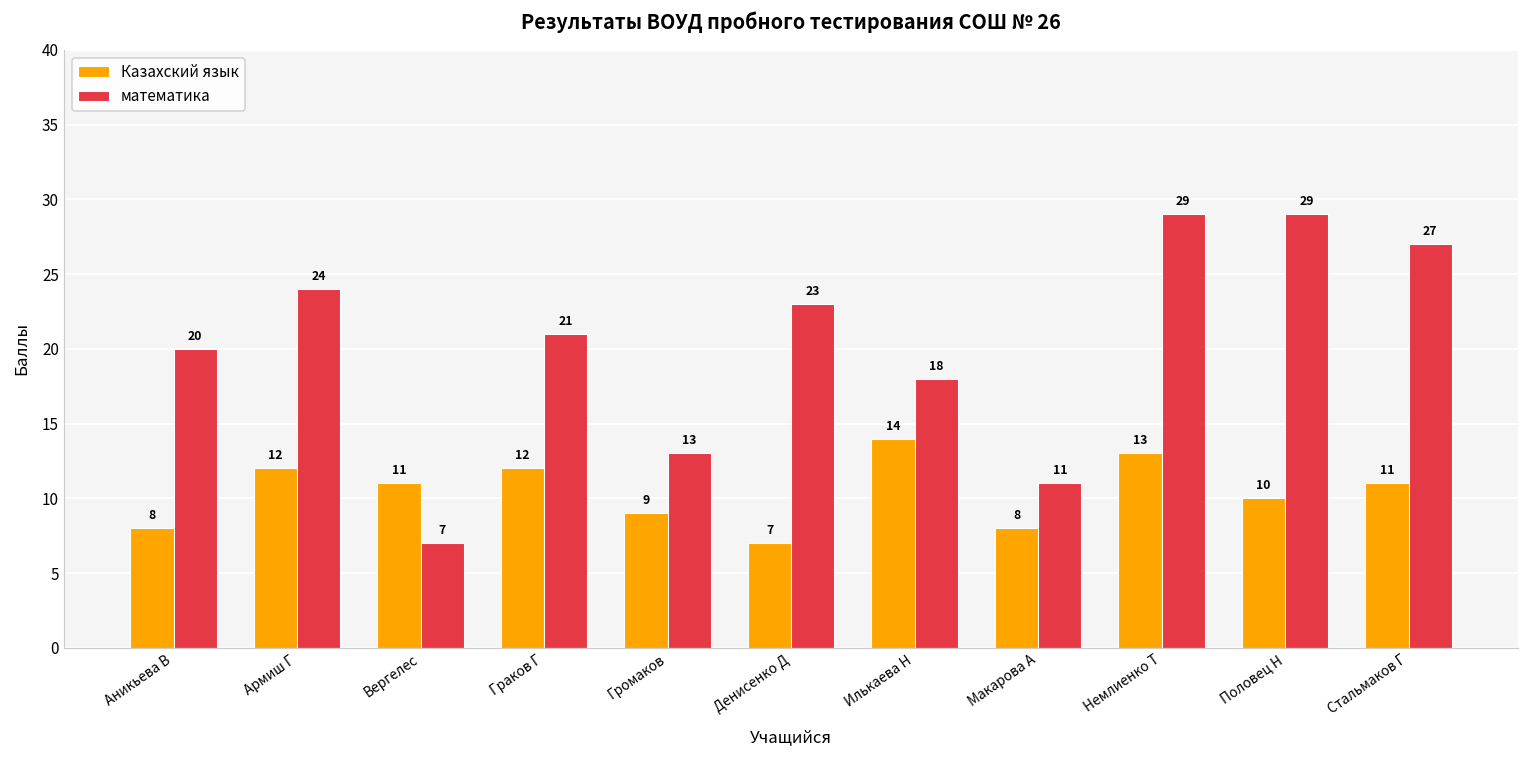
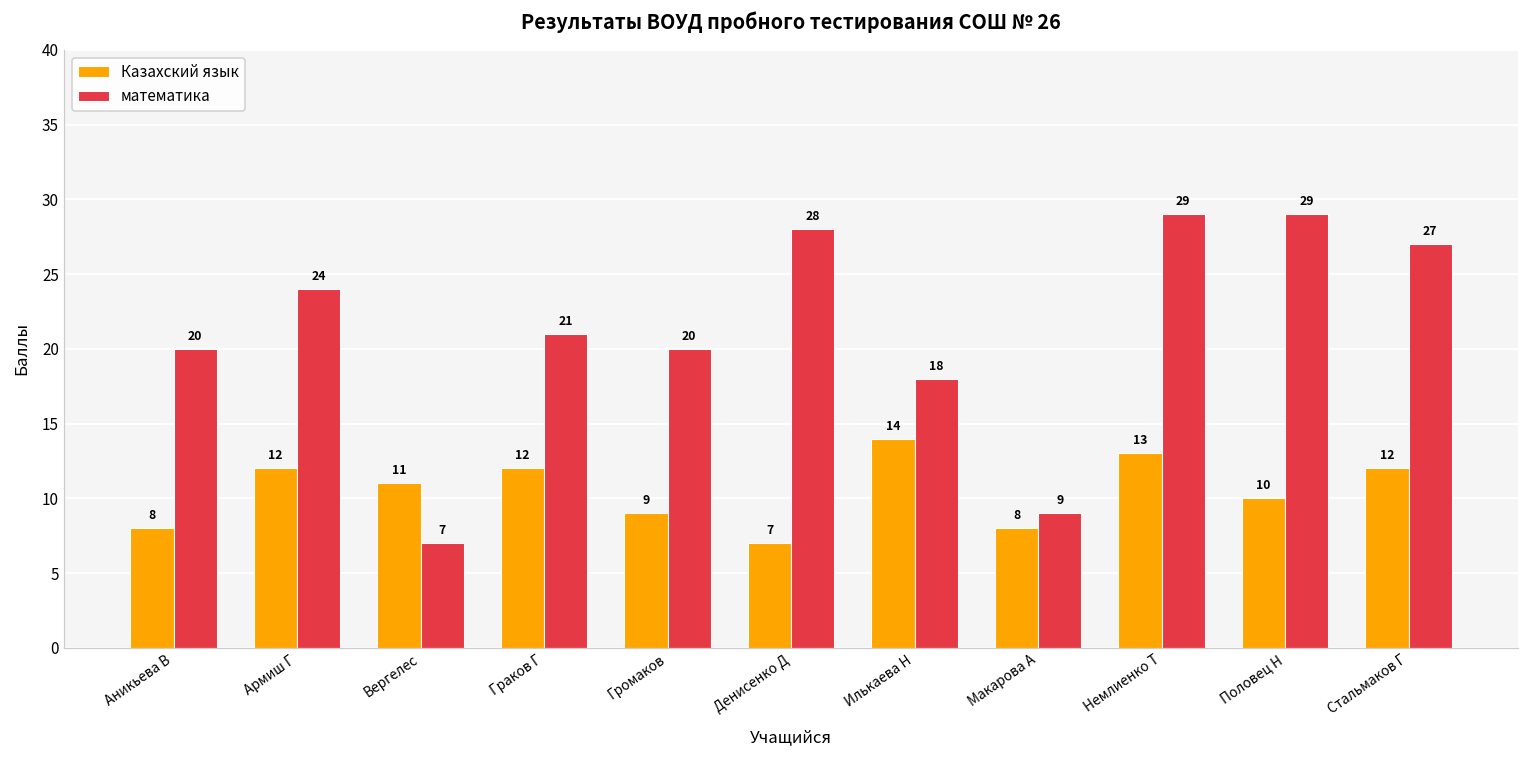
математика, Громаков: 13 -> 20
математика, Денисенко Д: 23 -> 28
математика, Макарова А: 11 -> 9
Казахский язык, Стальмаков Г: 11 -> 12
